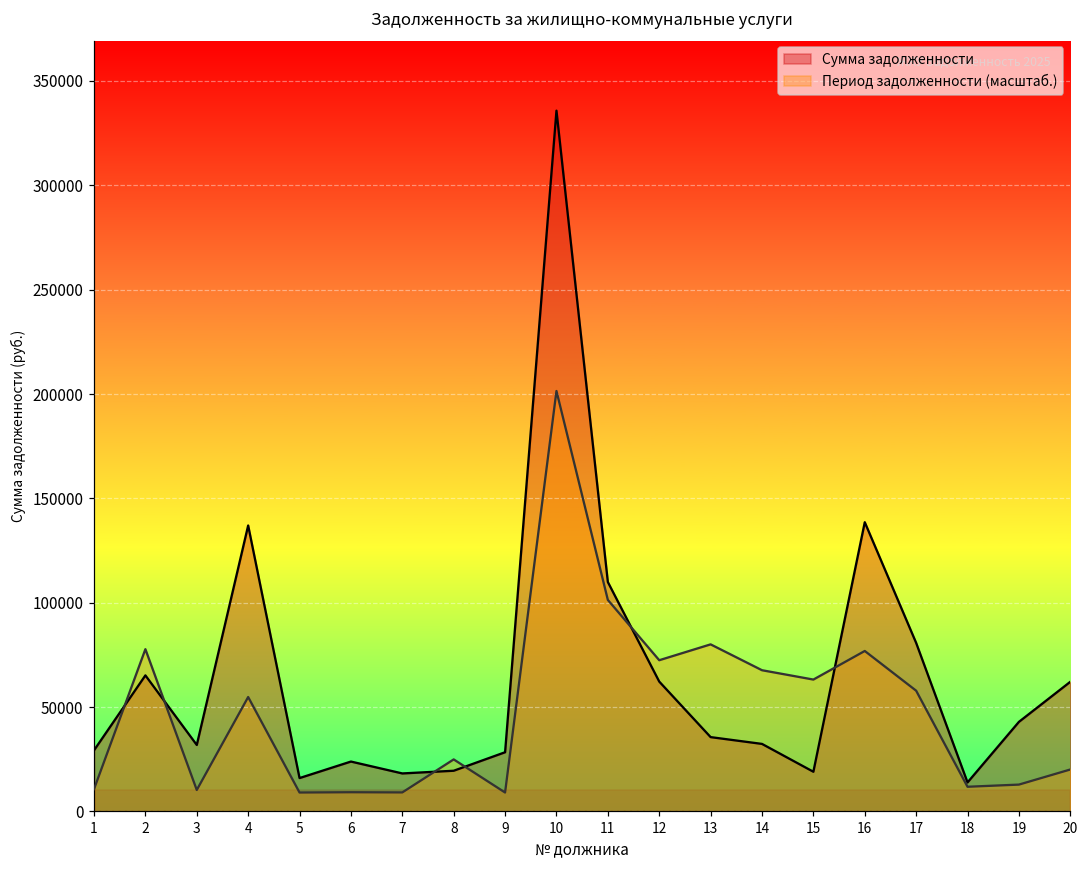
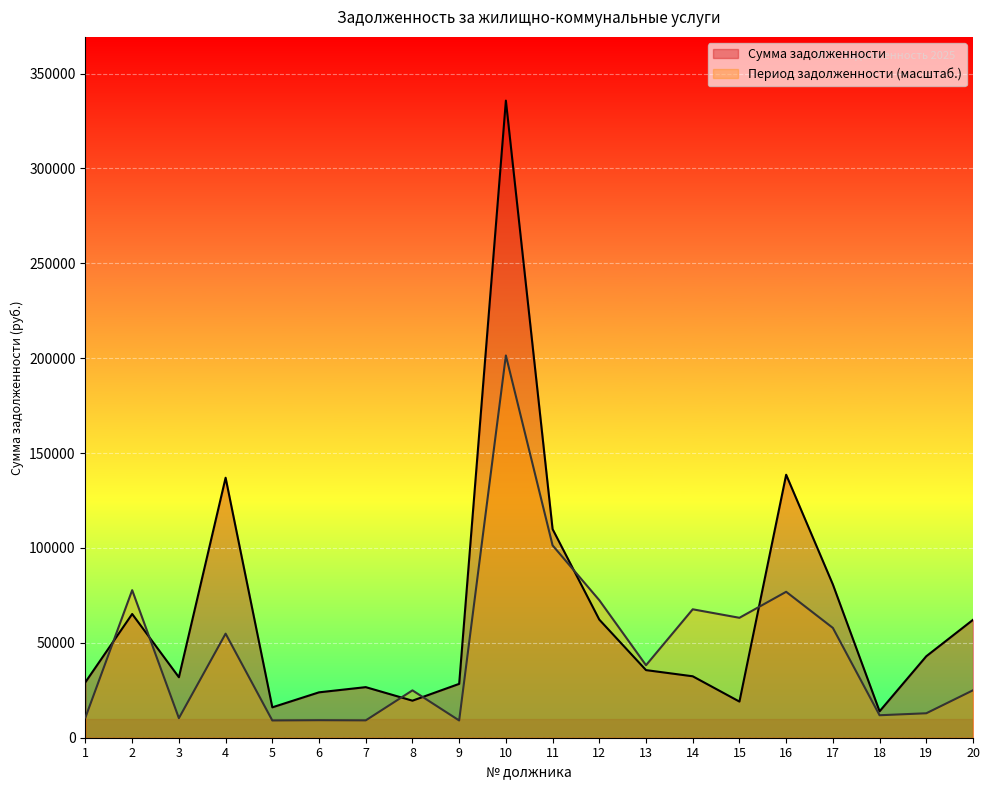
Сумма задолженности, 7: 18000 -> 27000
Период задолженности (масштаб.), 13: 80000 -> 38000
Период задолженности (масштаб.), 20: 20000 -> 25000
